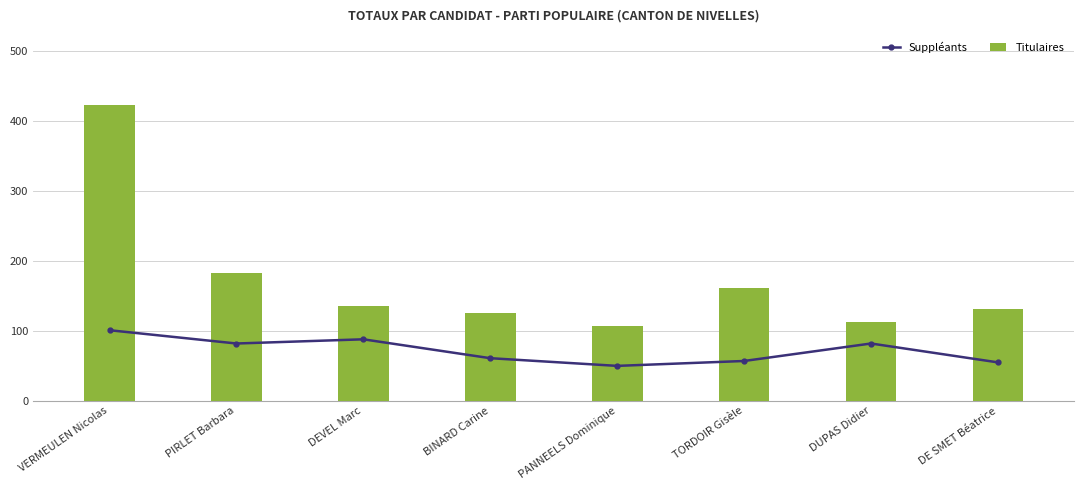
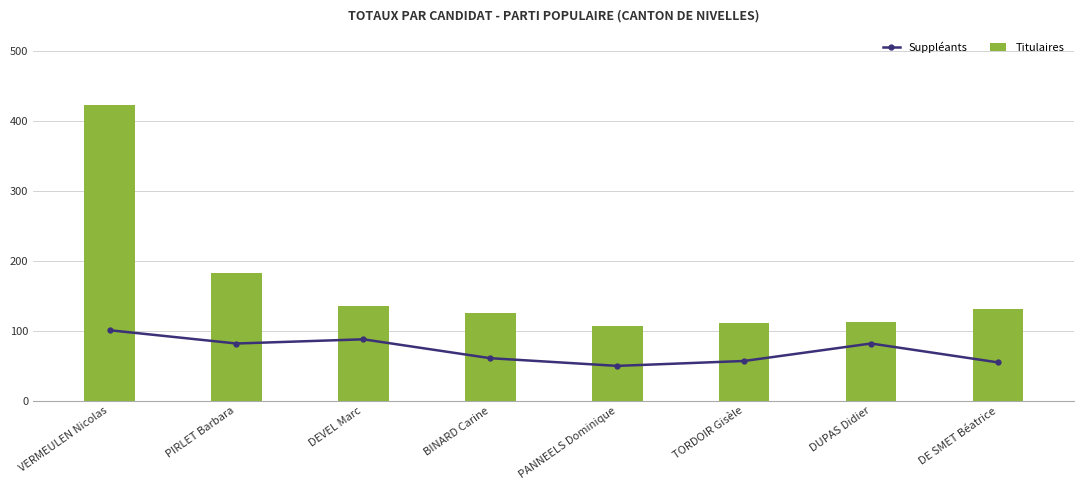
Titulaires, TORDOIR Gisèle: 160 -> 110
